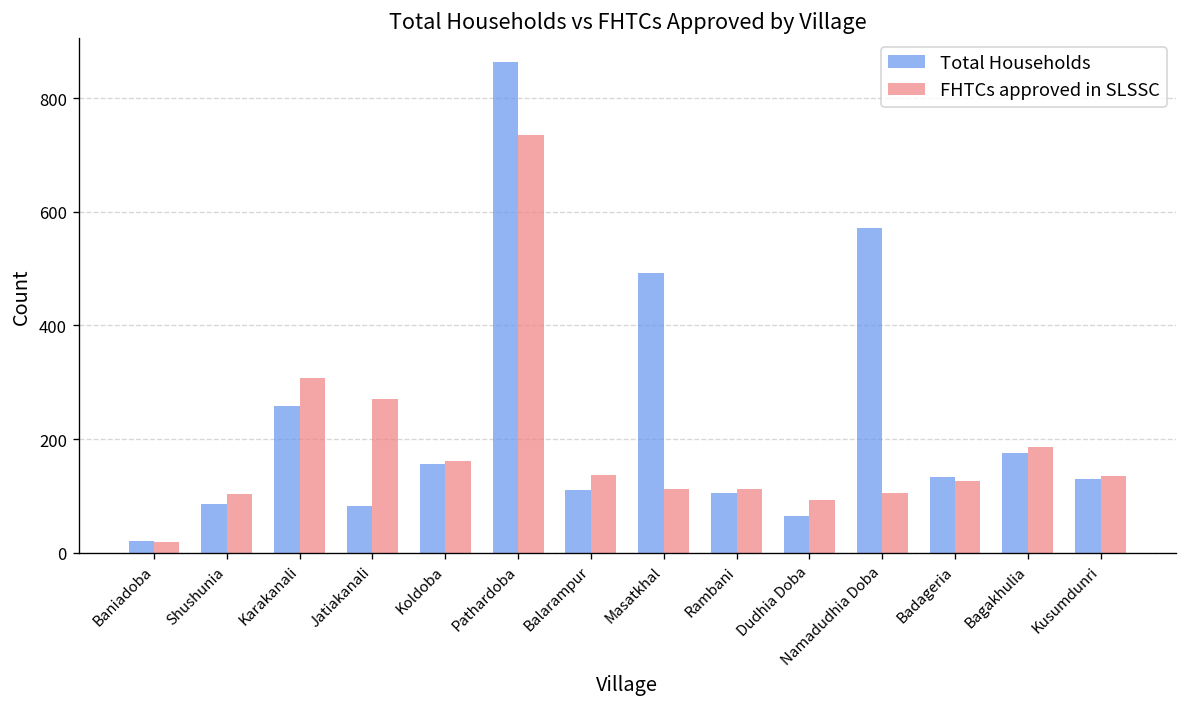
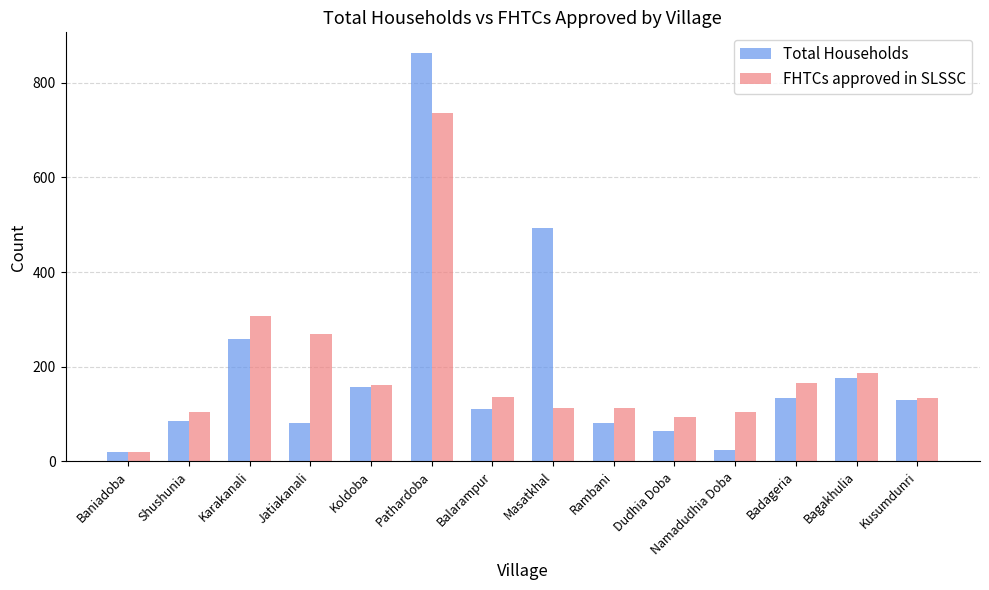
Total Households, Rambani: 110 -> 80
Total Households, Namadudhia Doba: 570 -> 20
FHTCs approved in SLSSC, Badageria: 130 -> 170
